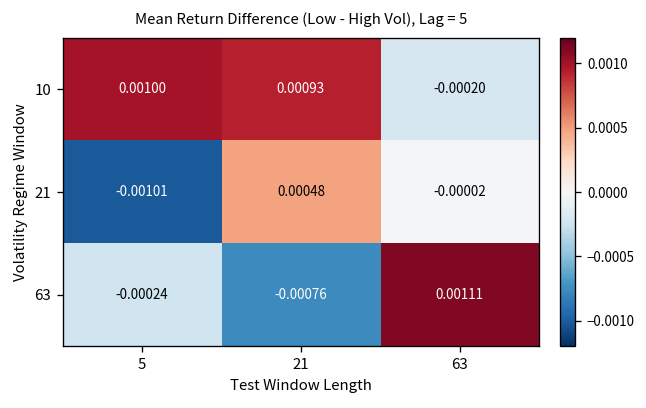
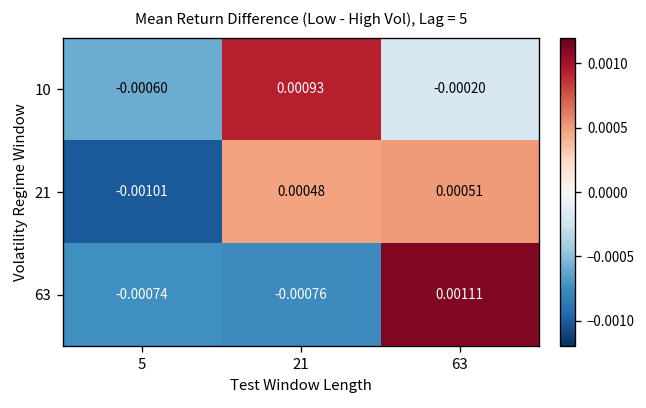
10, 5: 0.00100 -> -0.00060
21, 63: -0.00002 -> 0.00051
63, 5: -0.00024 -> -0.00074
